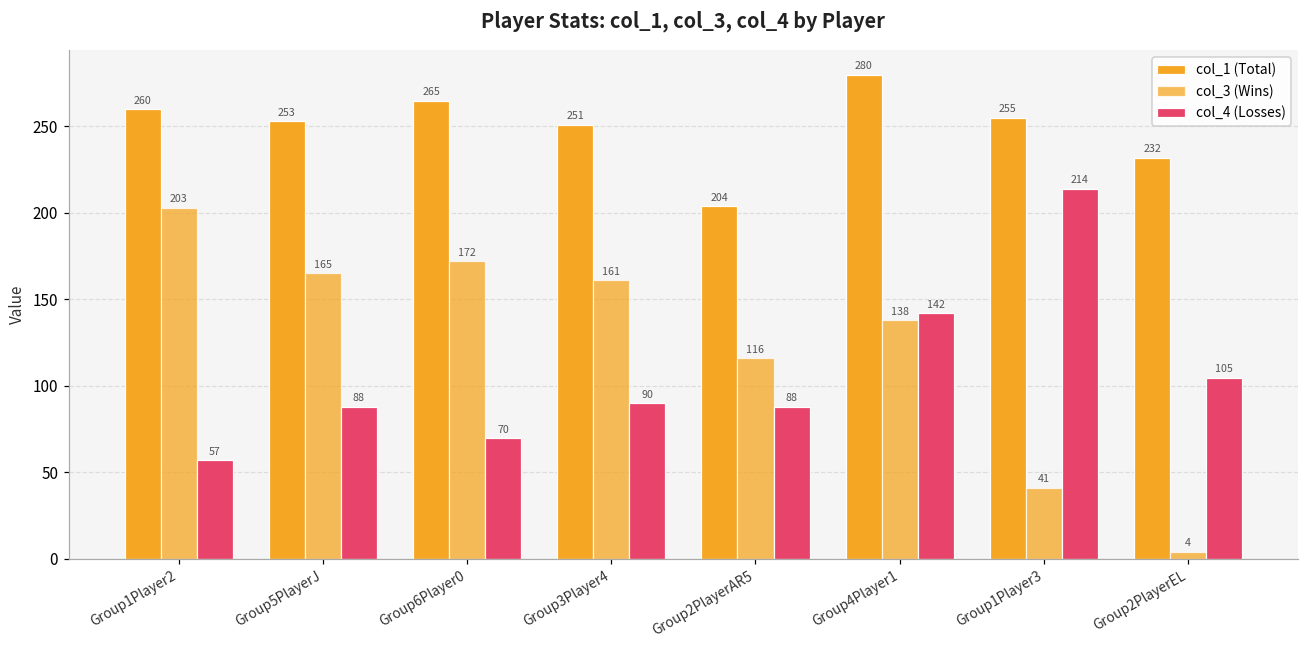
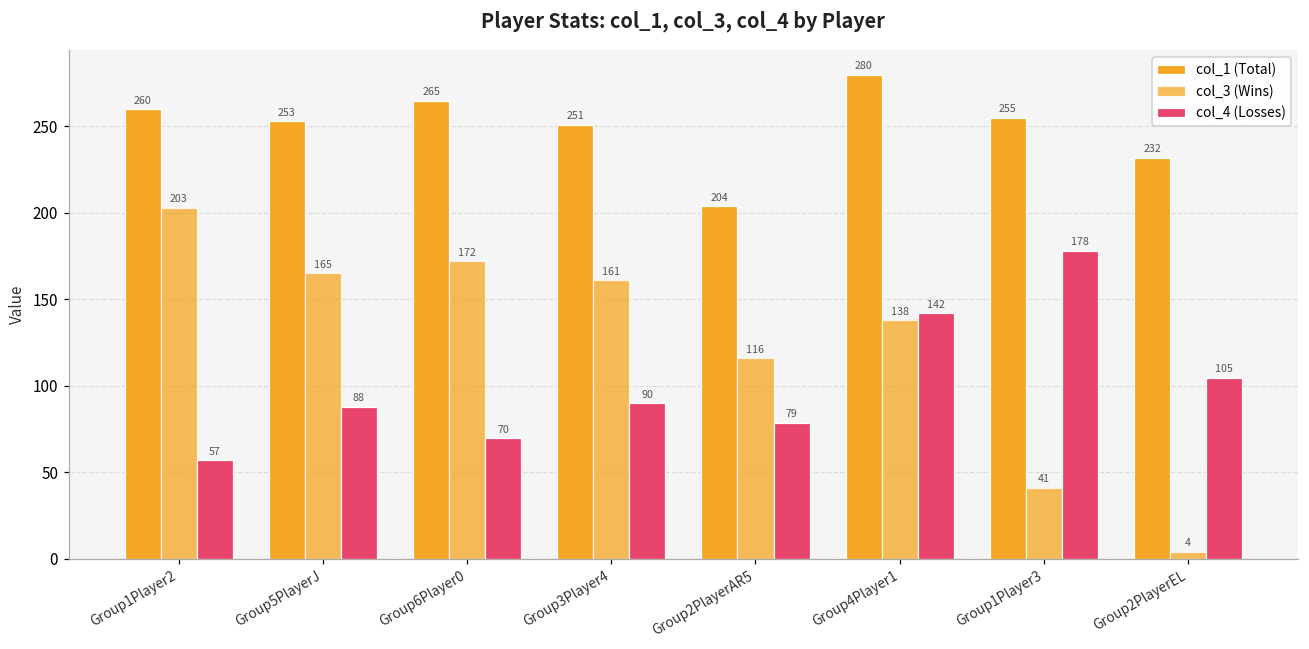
col_4 (Losses), Group2PlayerAR5: 88 -> 79
col_4 (Losses), Group1Player3: 214 -> 178
